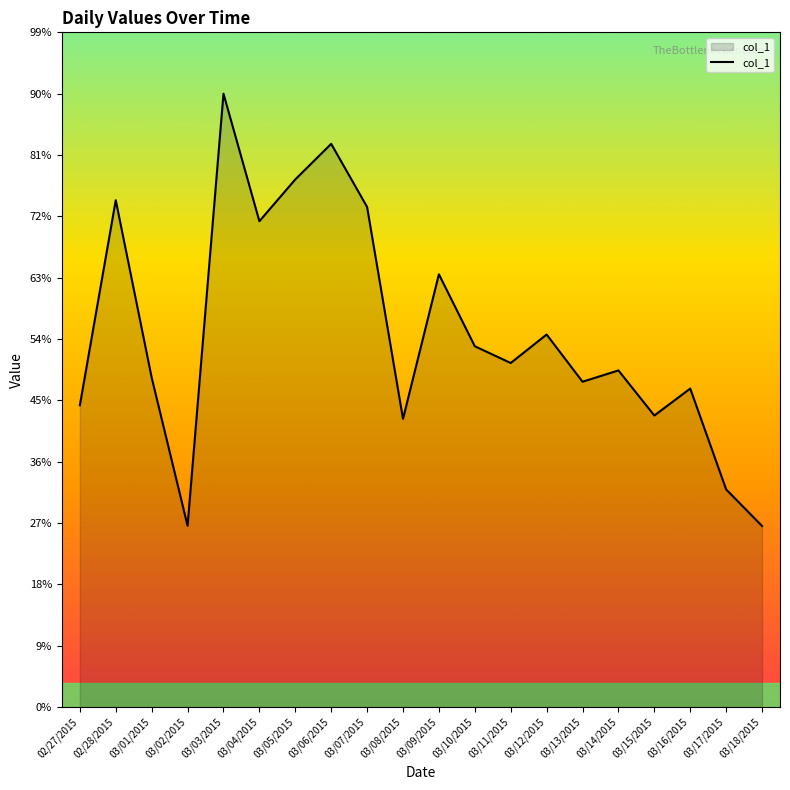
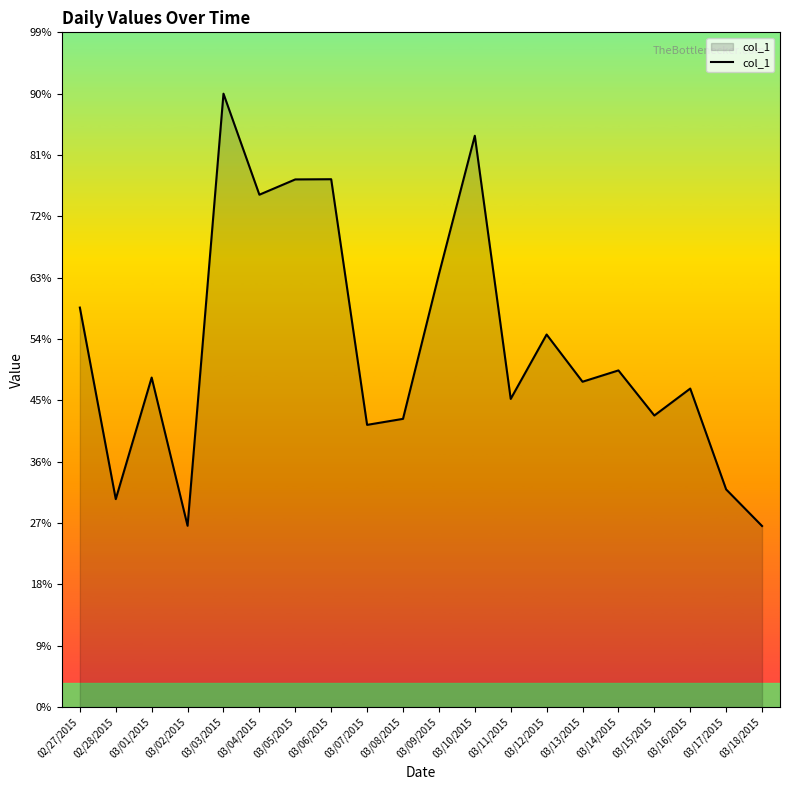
02/27/2015: 44% -> 59%
02/28/2015: 74% -> 31%
03/04/2015: 71% -> 75%
03/06/2015: 83% -> 77%
03/07/2015: 73% -> 41%
03/10/2015: 53% -> 84%
03/11/2015: 50% -> 45%
